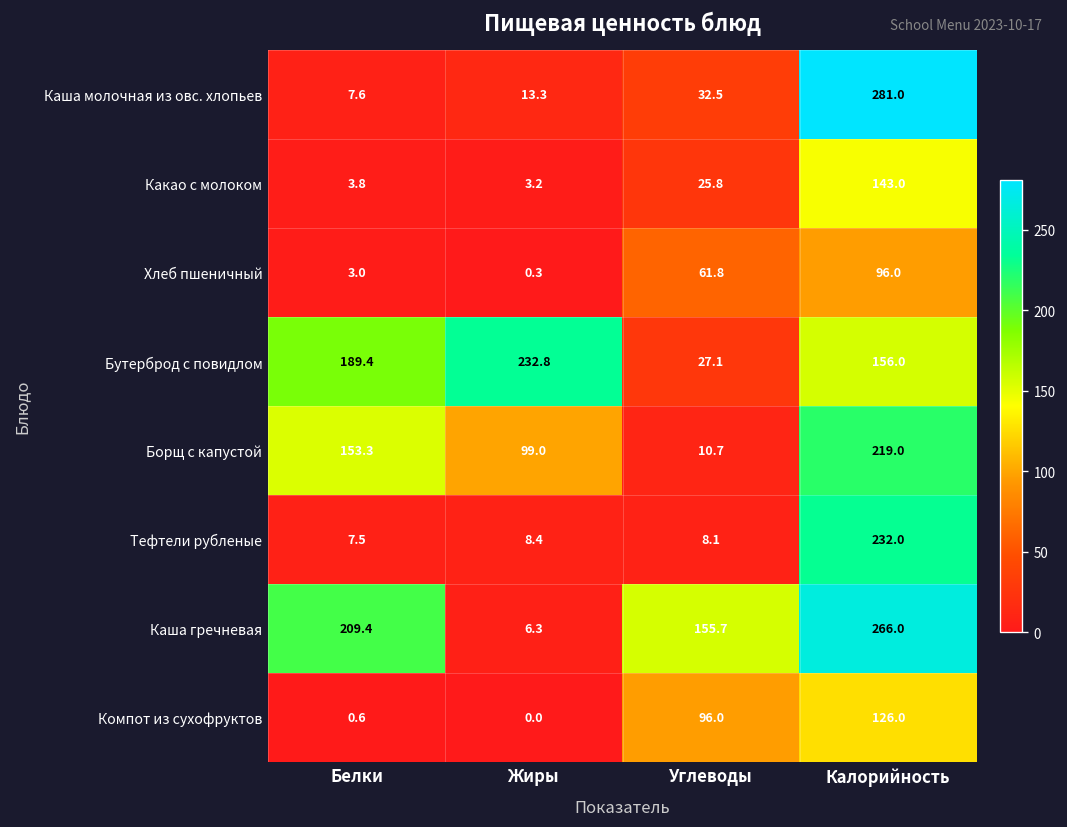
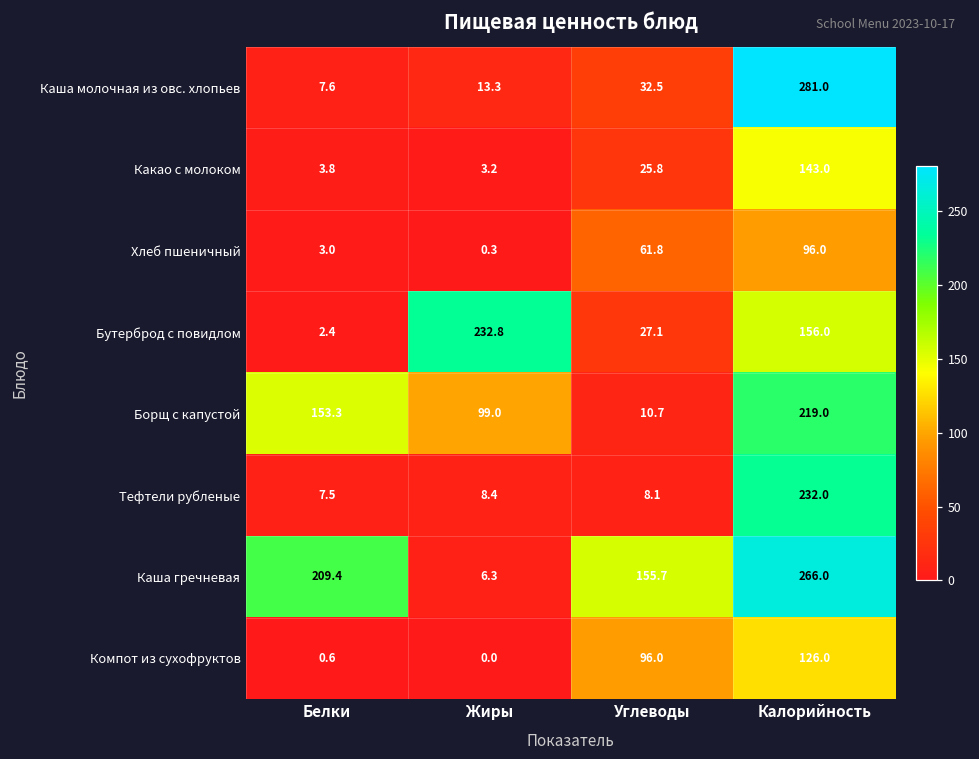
Бутерброд с повидлом, Белки: 189.4 -> 2.4
